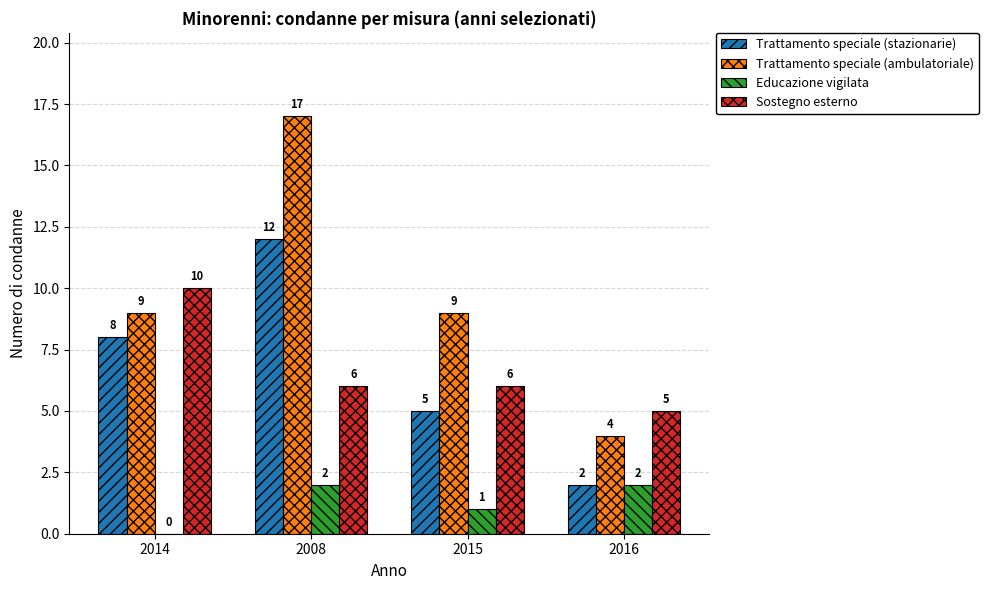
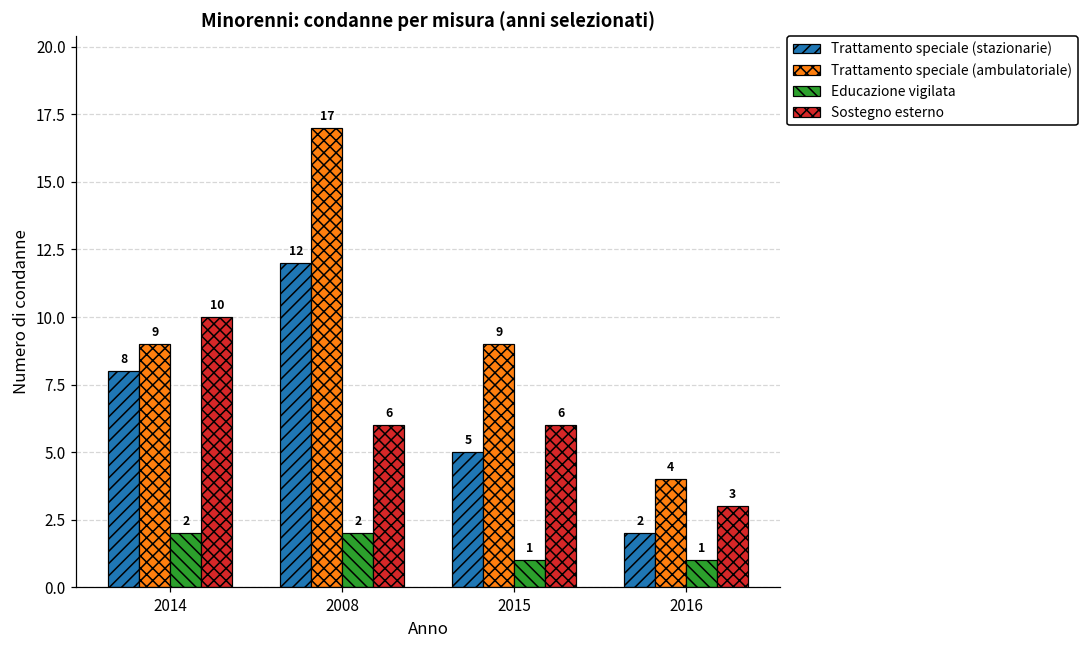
Educazione vigilata, 2014: 0 -> 2
Educazione vigilata, 2016: 2 -> 1
Sostegno esterno, 2016: 5 -> 3
